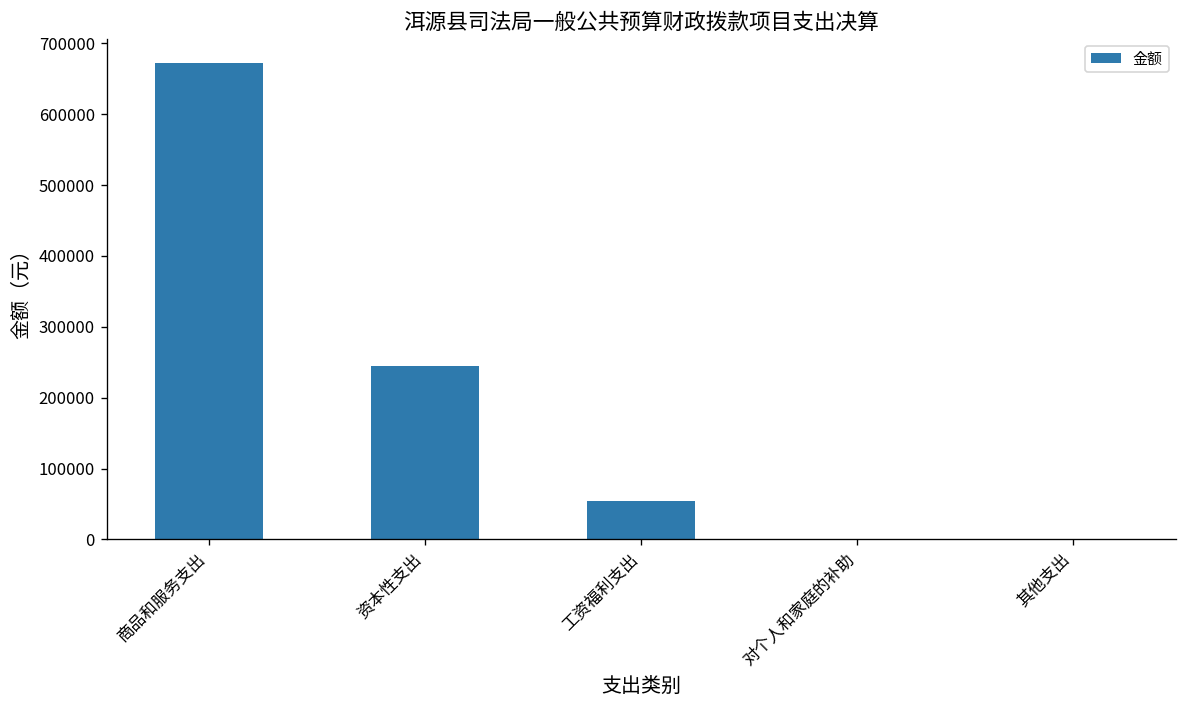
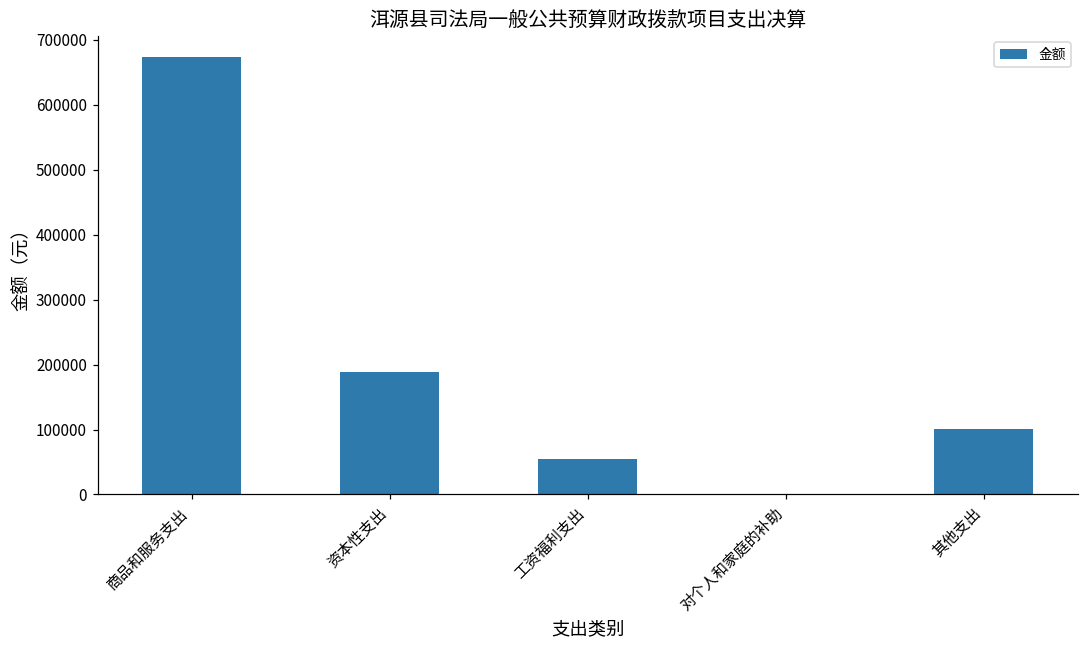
资本性支出: 240000 -> 190000
其他支出: 0 -> 100000
